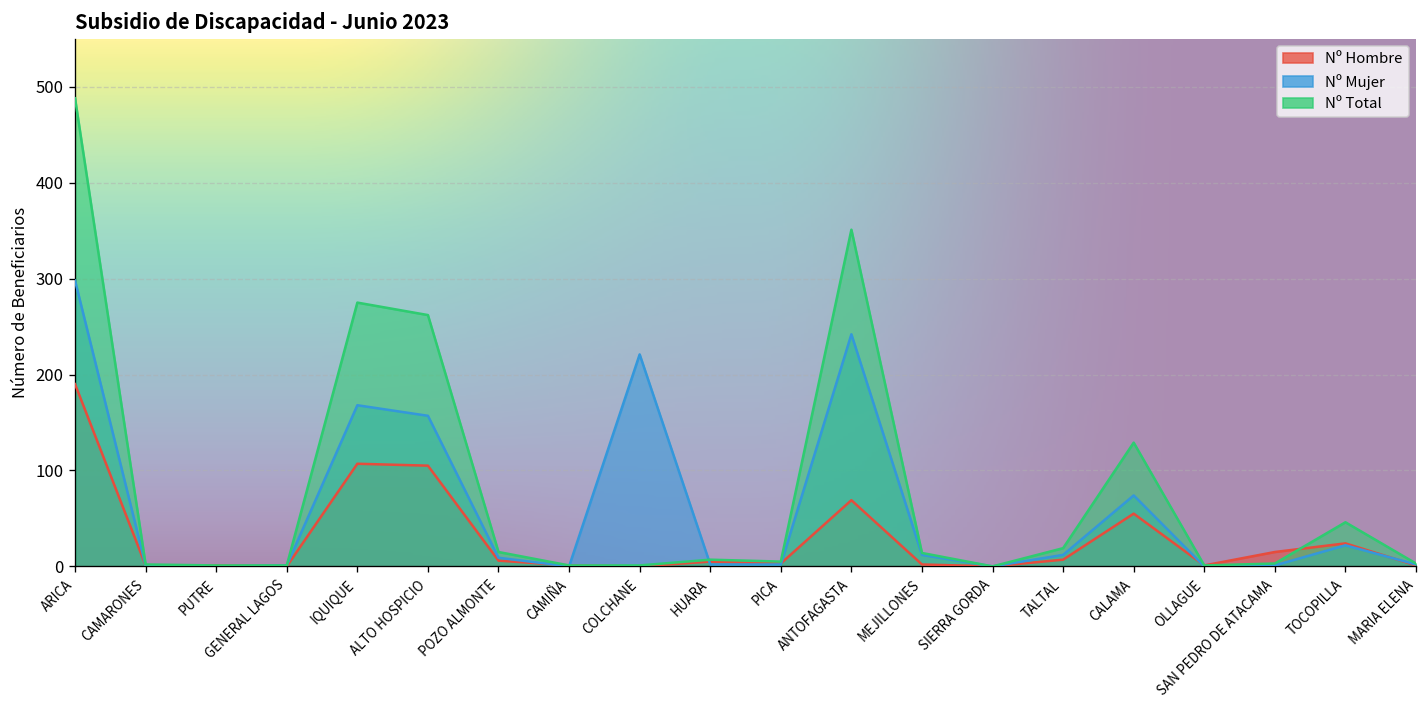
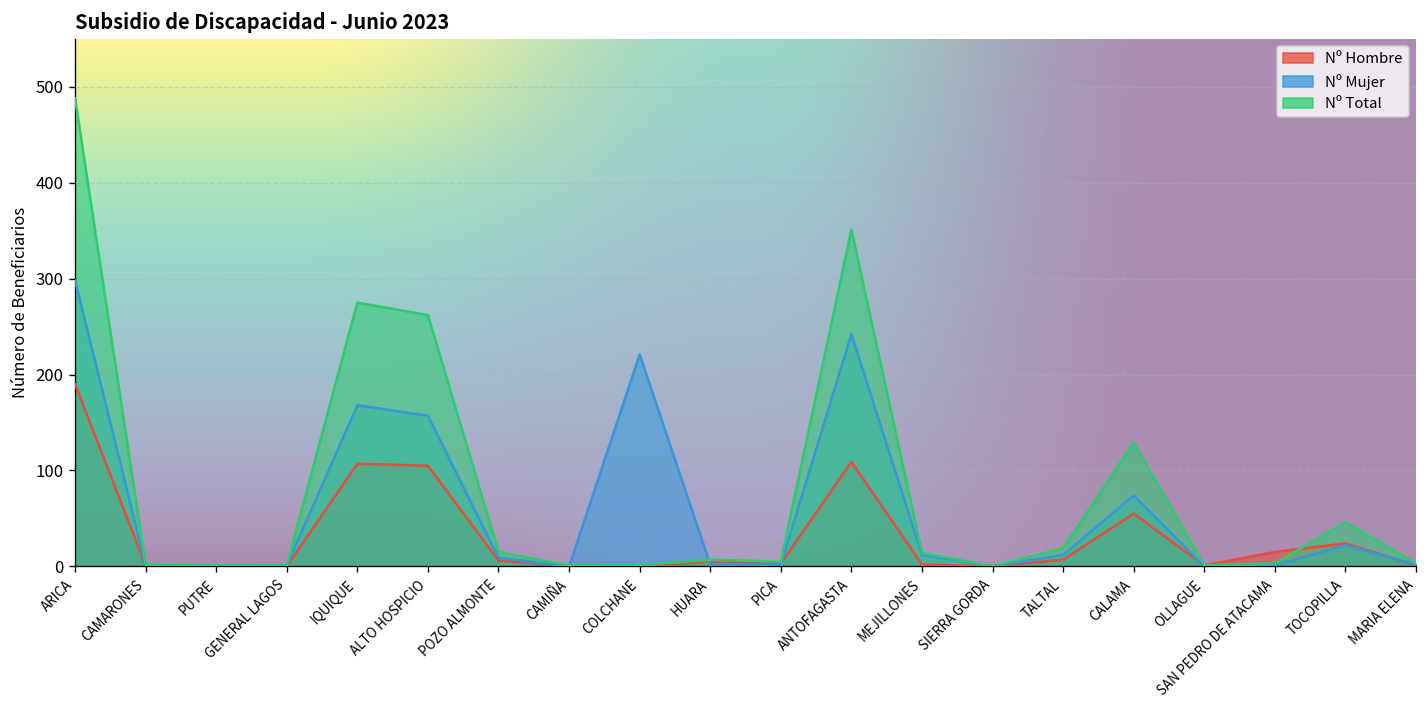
Nº Hombre, ANTOFAGASTA: 70 -> 110
